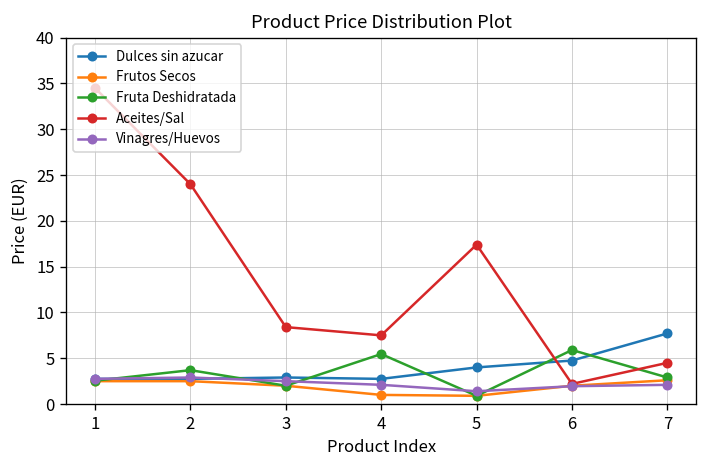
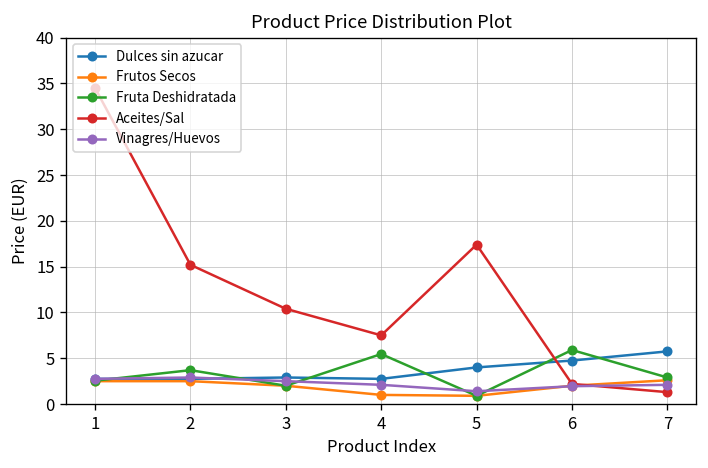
Aceites/Sal, 2: 24 -> 15
Aceites/Sal, 3: 8 -> 10
Dulces sin azucar, 7: 8 -> 6
Aceites/Sal, 7: 5 -> 1
